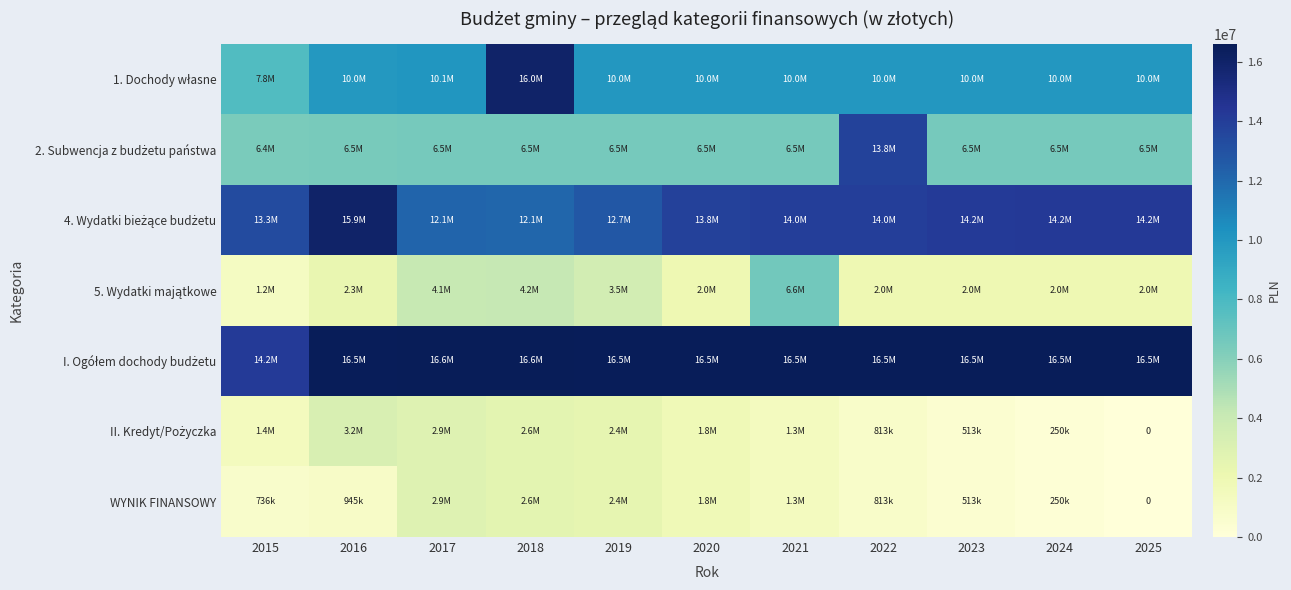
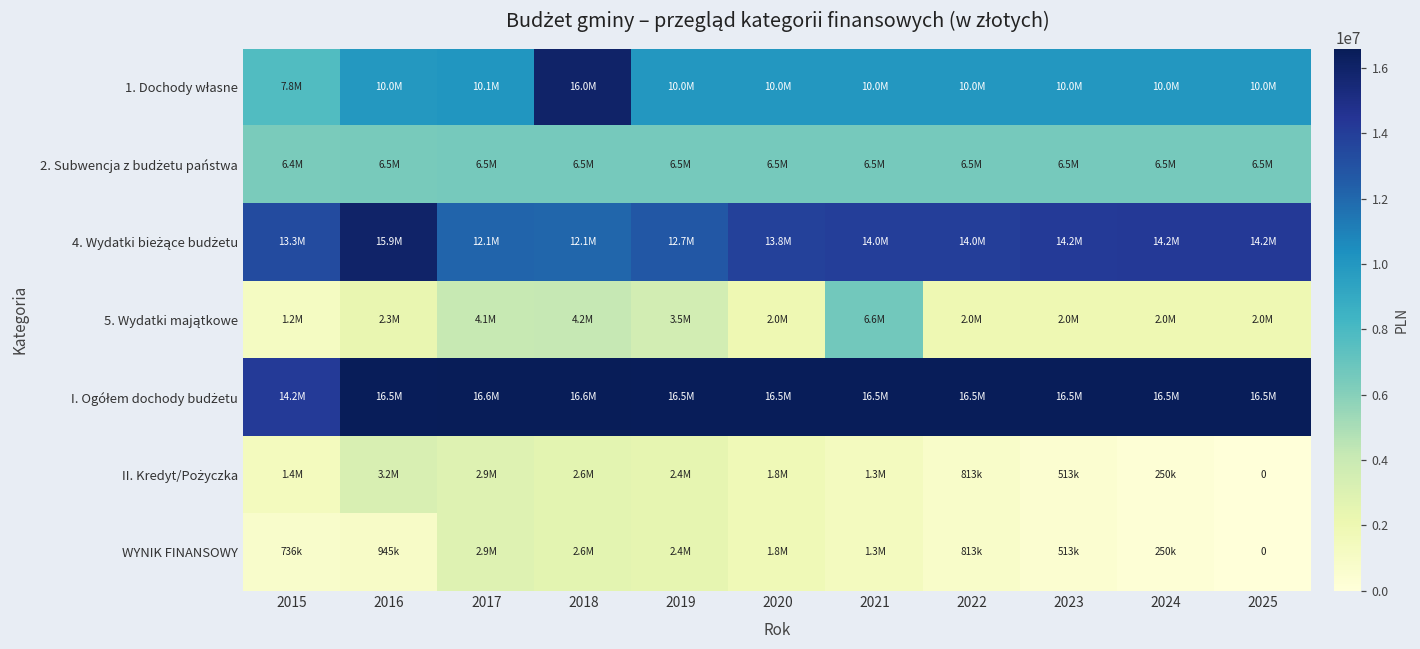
2. Subwencja z budżetu państwa, 2022: 13.8M -> 6.5M
